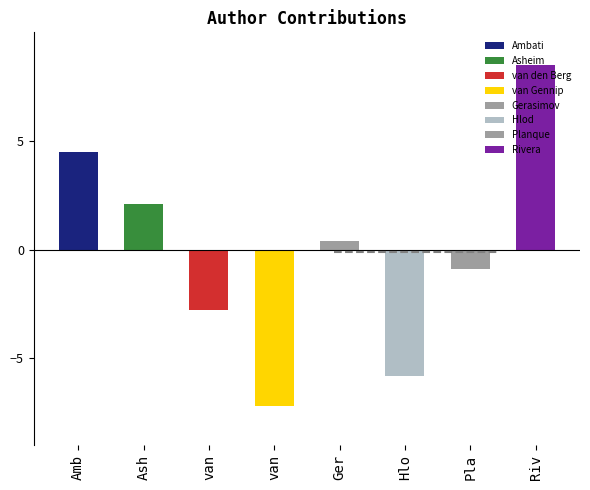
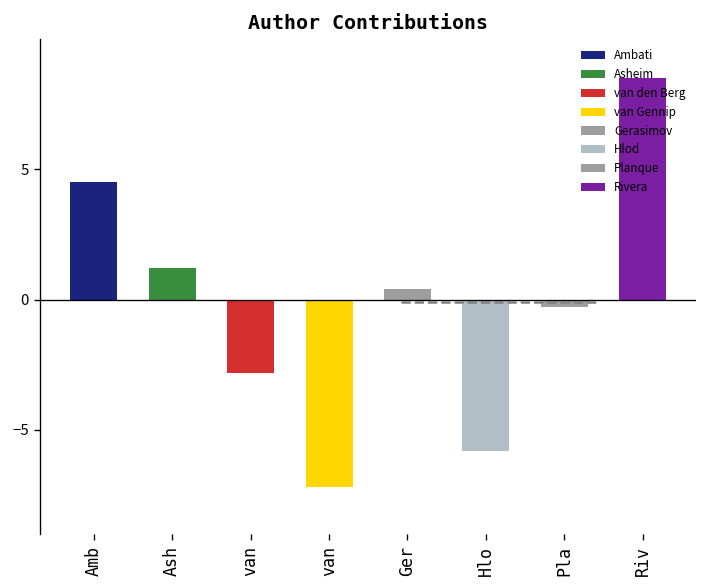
Ash: 2.1 -> 1.2
Pla: -0.9 -> -0.3
